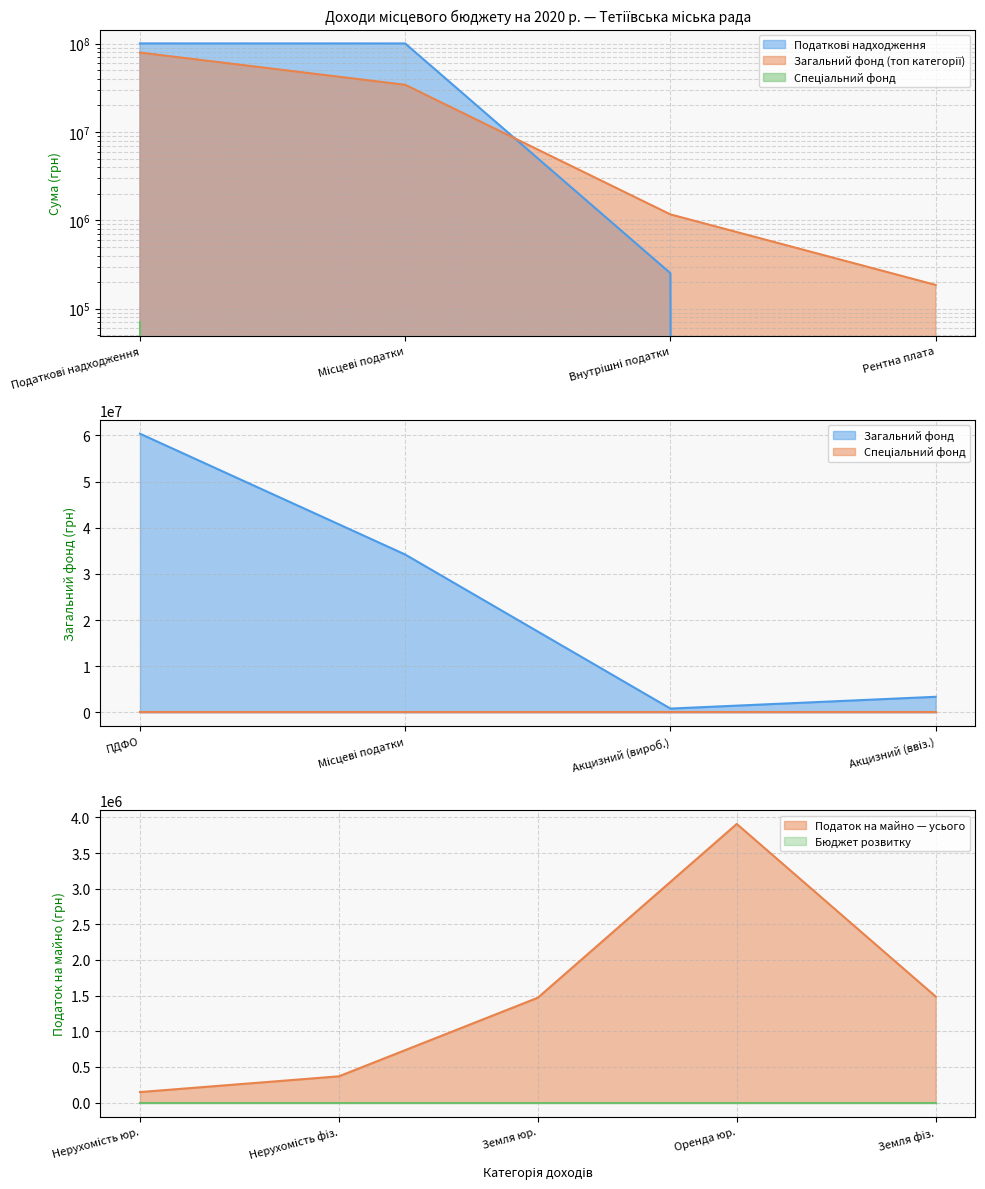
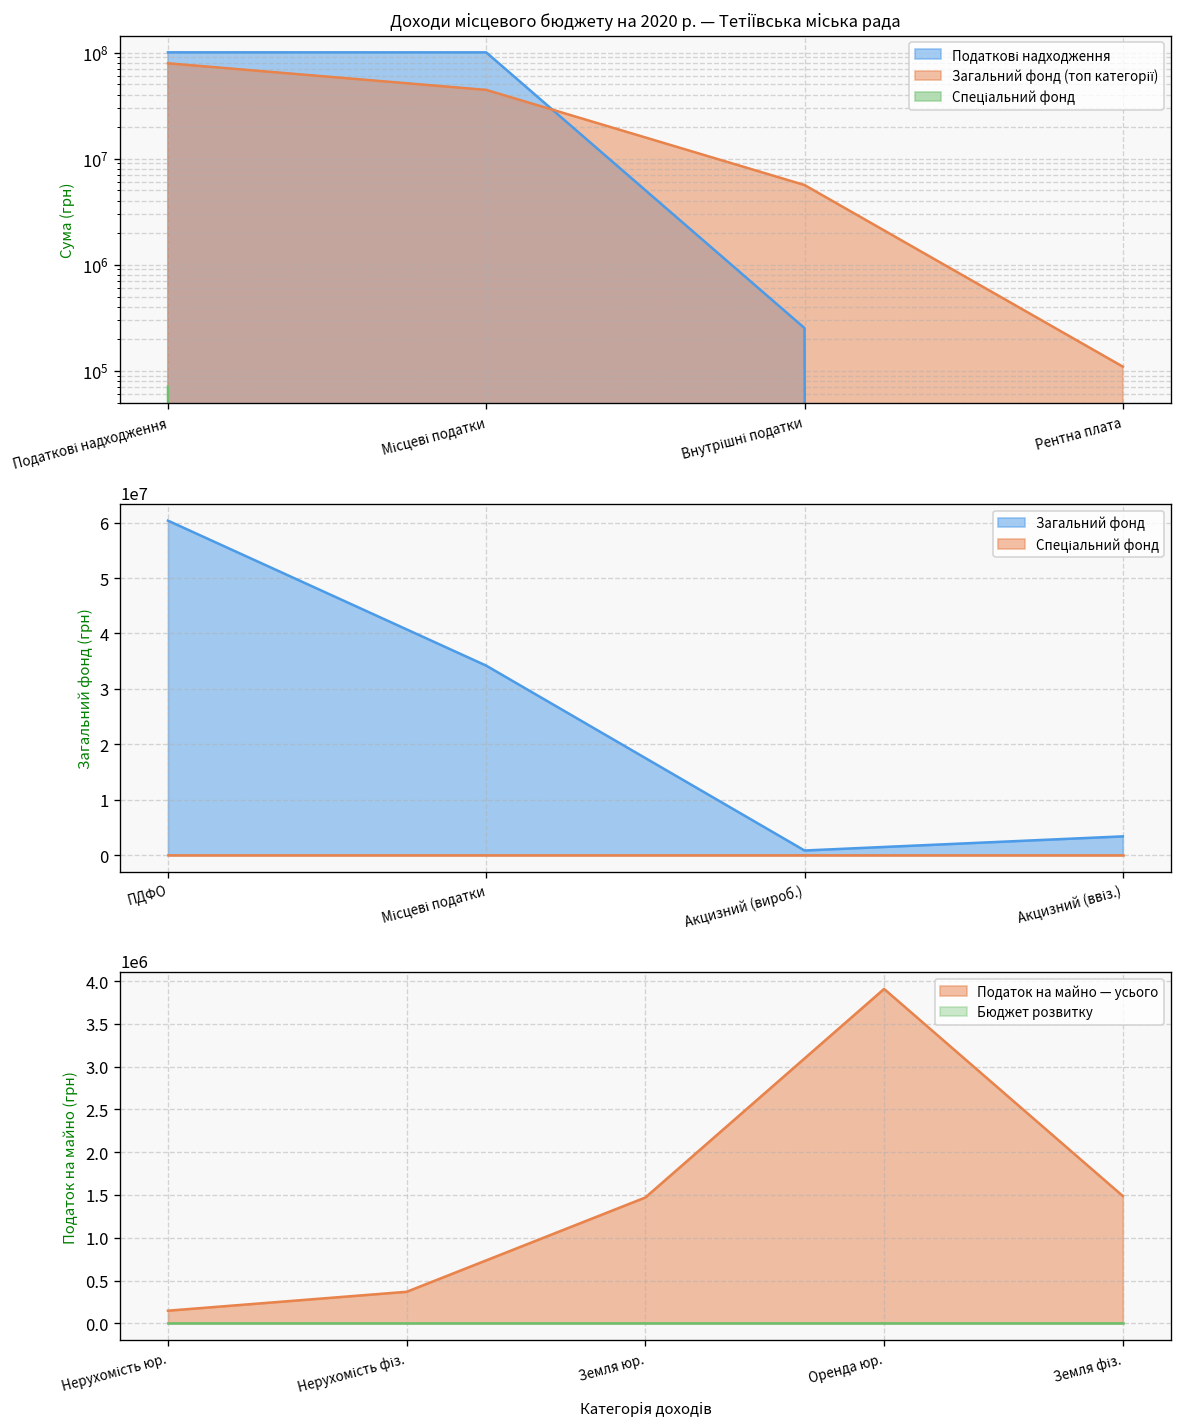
Доходи місцевого бюджету на 2020 р. — Тетіївська міська рада, Загальний фонд (топ категорії), Місцеві податки: 34000000 -> 40000000
Доходи місцевого бюджету на 2020 р. — Тетіївська міська рада, Загальний фонд (топ категорії), Внутрішні податки: 1200000 -> 6000000
Доходи місцевого бюджету на 2020 р. — Тетіївська міська рада, Загальний фонд (топ категорії), Рентна плата: 190000 -> 110000
